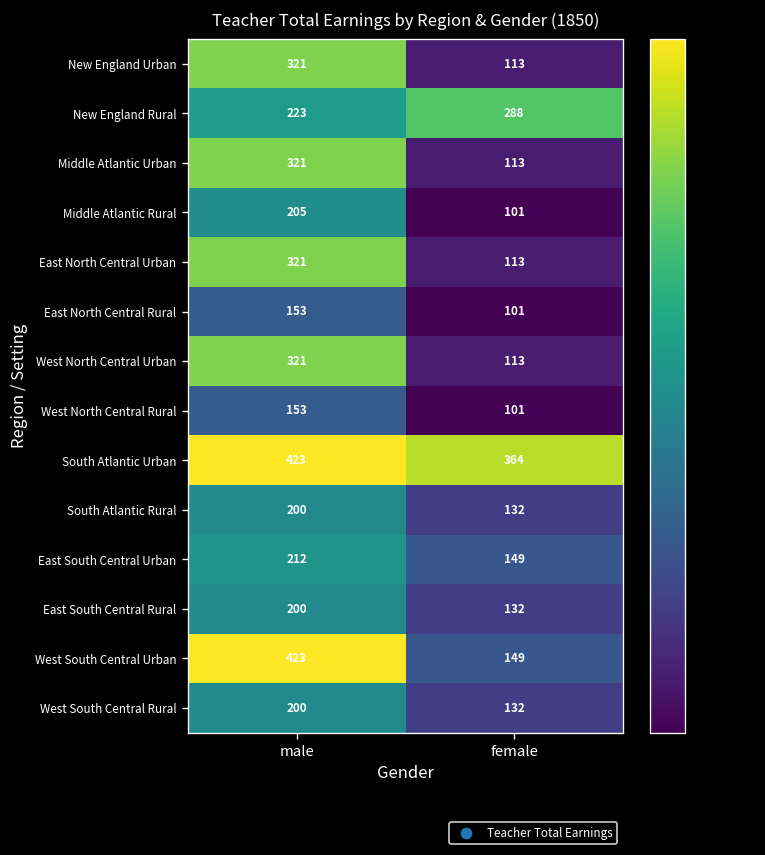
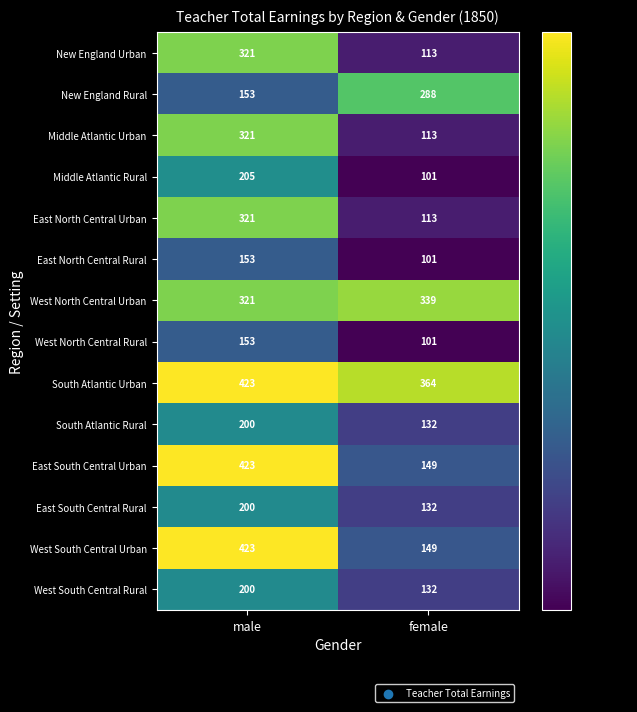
New England Rural, male: 223 -> 153
West North Central Urban, female: 113 -> 339
East South Central Urban, male: 212 -> 423
